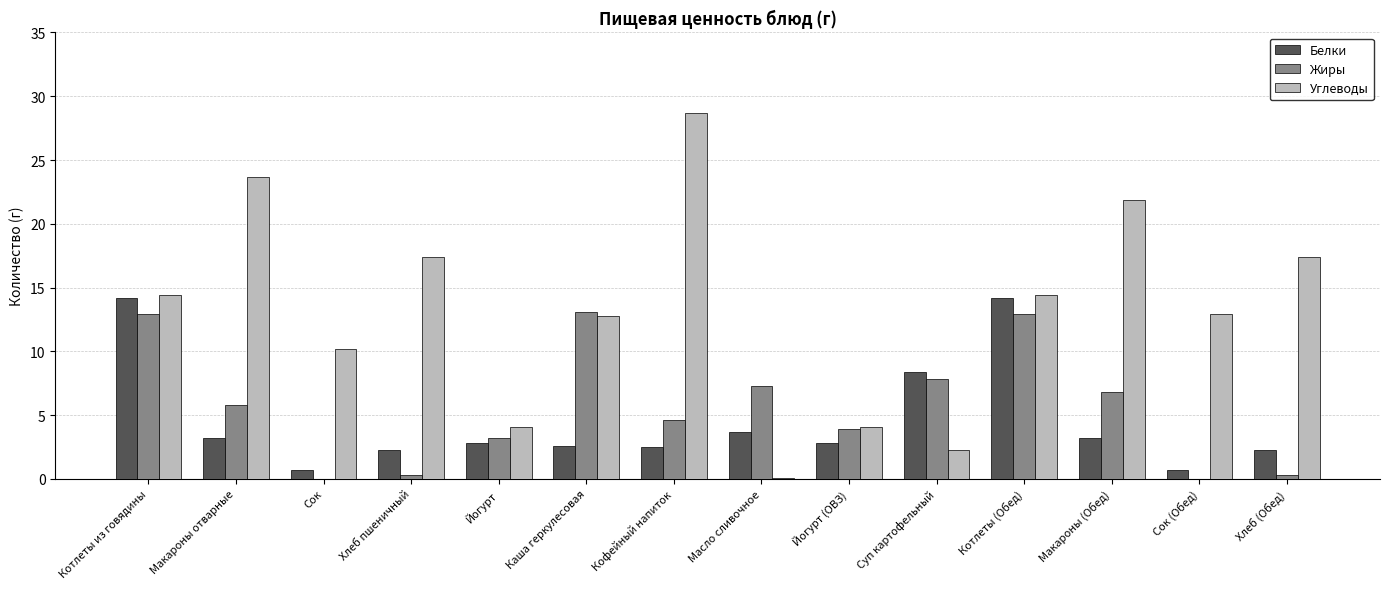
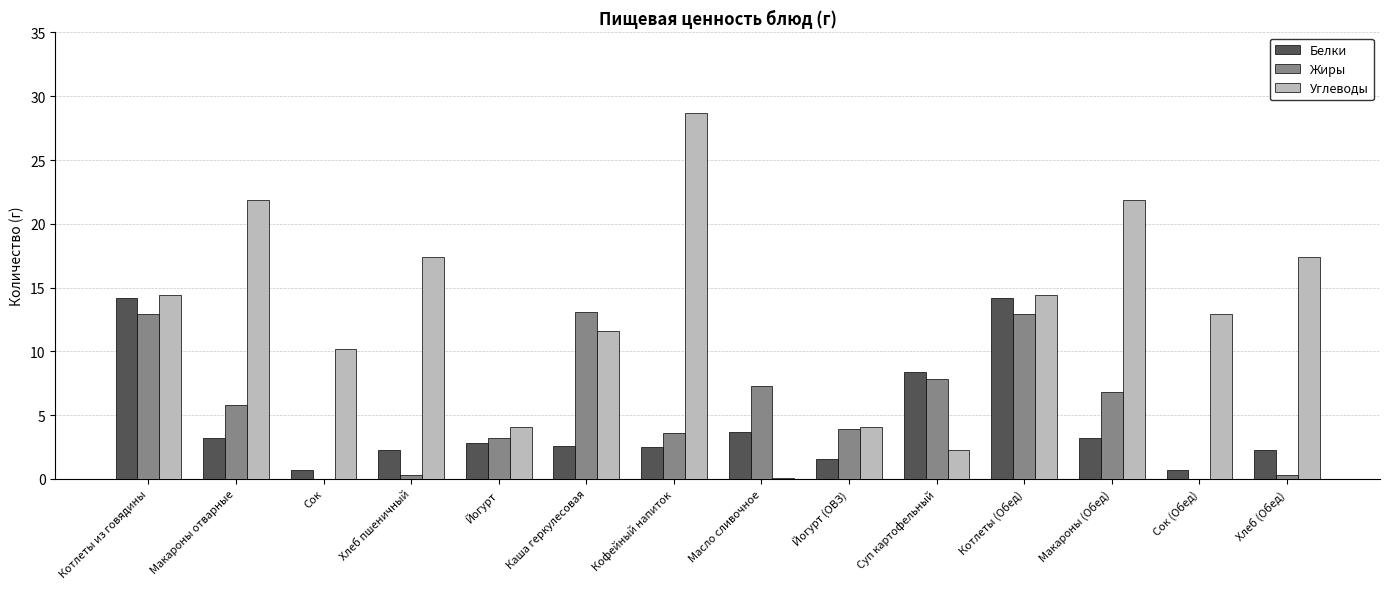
Углеводы, Макароны отварные: 23.7 -> 21.9
Углеводы, Каша геркулесовая: 12.8 -> 11.6
Жиры, Кофейный напиток: 4.6 -> 3.6
Белки, Йогурт (ОВЗ): 2.8 -> 1.6
